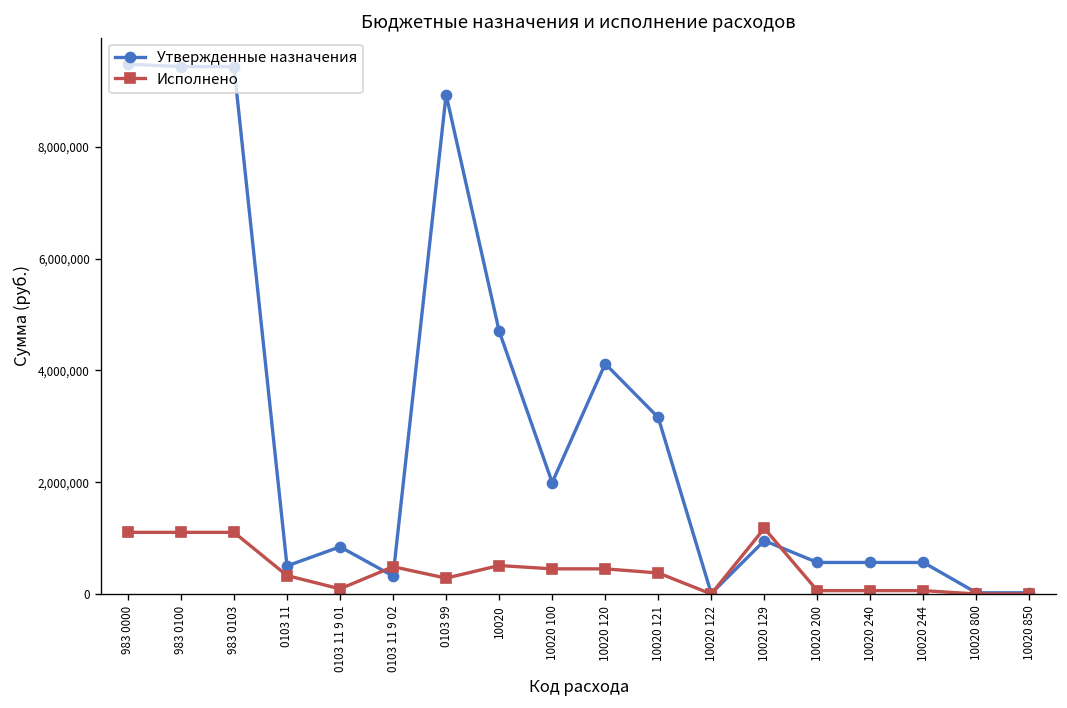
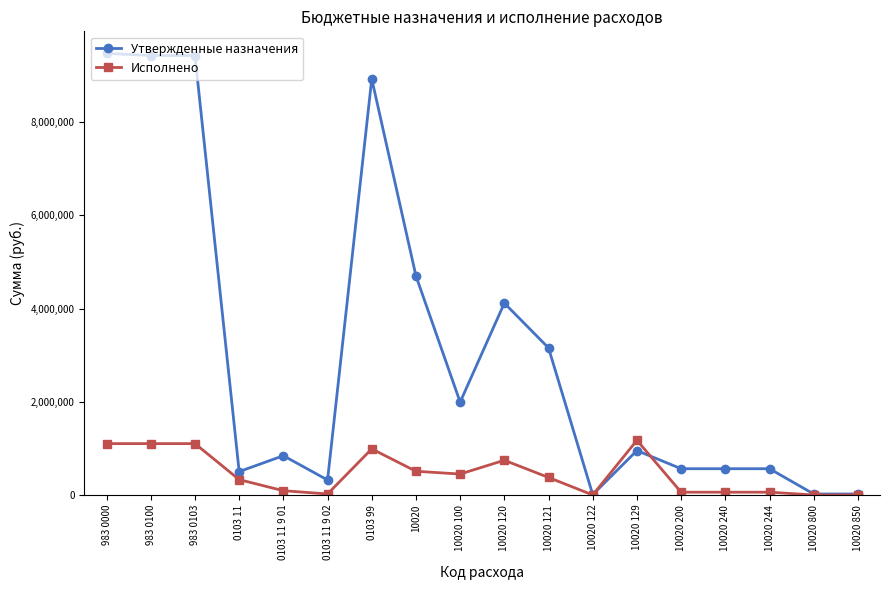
Исполнено, 0103 11 9 02: 500,000 -> 0
Исполнено, 0103 99: 300,000 -> 1,000,000
Исполнено, 10020 120: 400,000 -> 700,000
